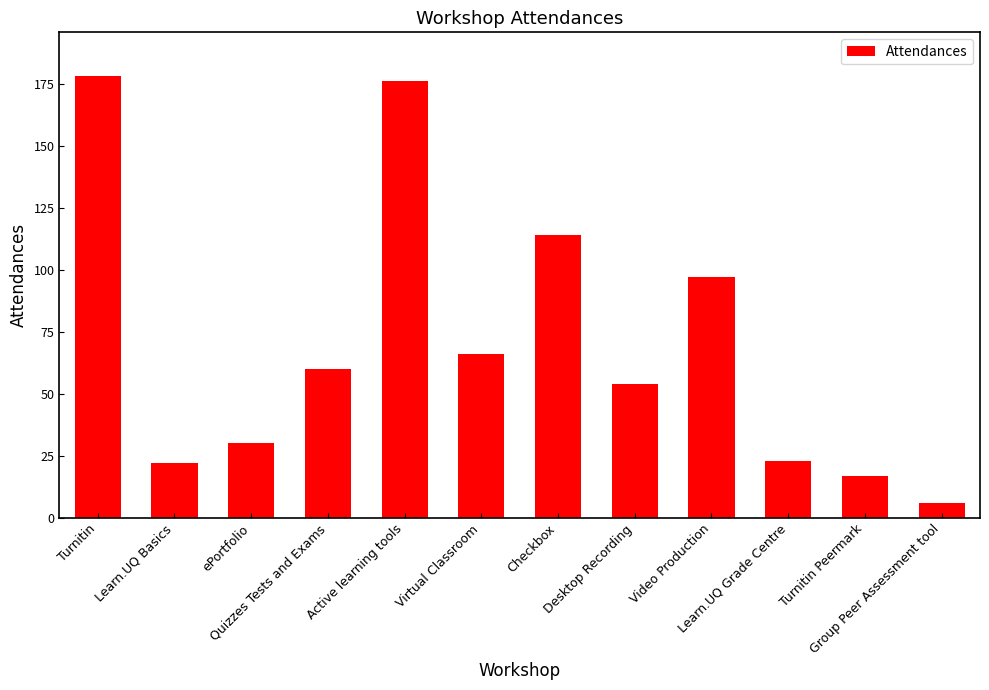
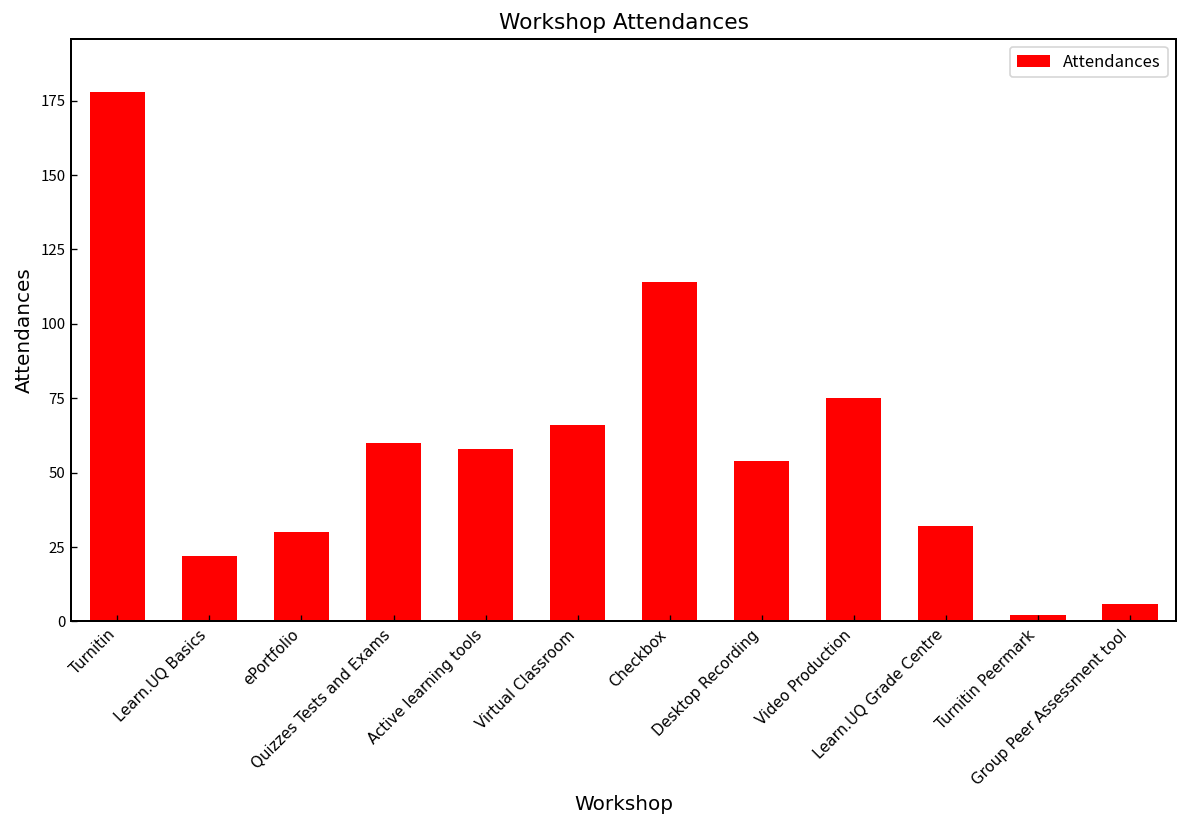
Active learning tools: 176 -> 58
Video Production: 97 -> 75
Learn.UQ Grade Centre: 23 -> 32
Turnitin Peermark: 17 -> 2
